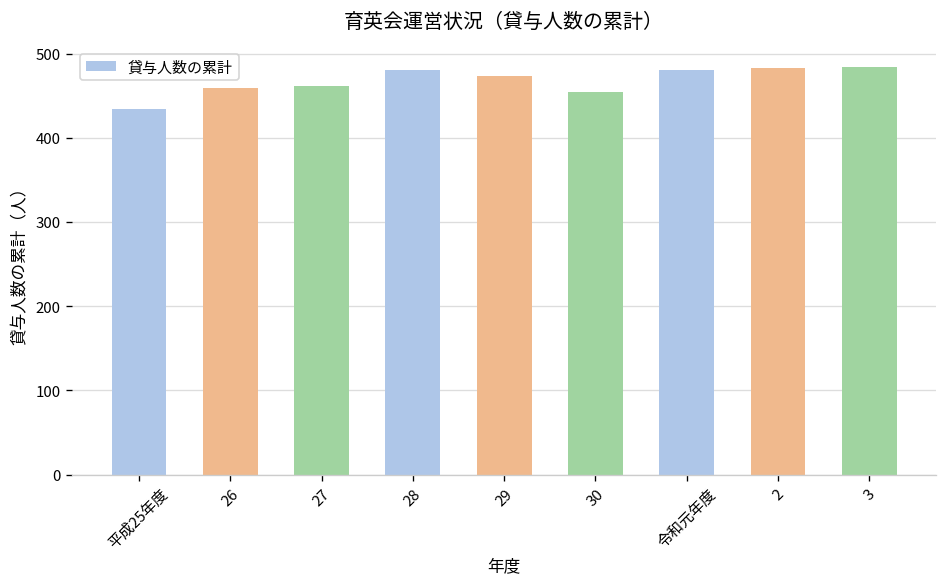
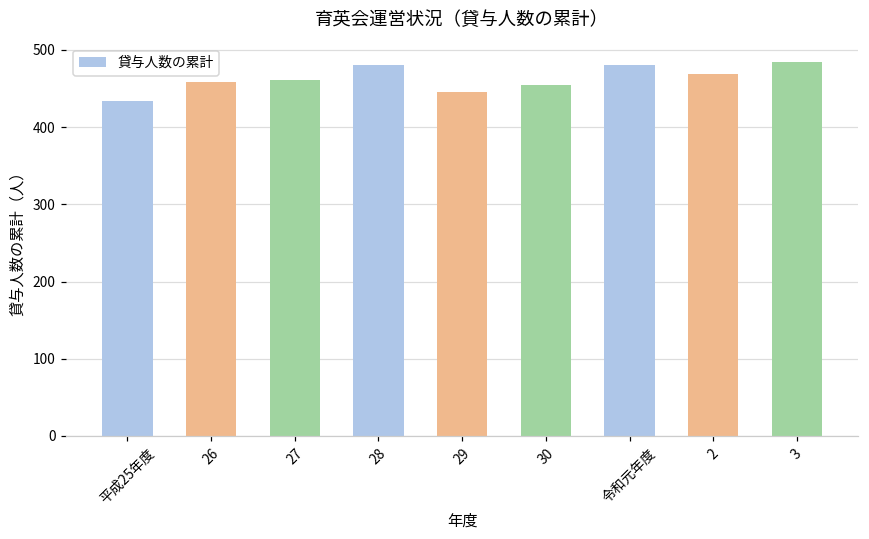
29: 470 -> 450
2: 480 -> 470
